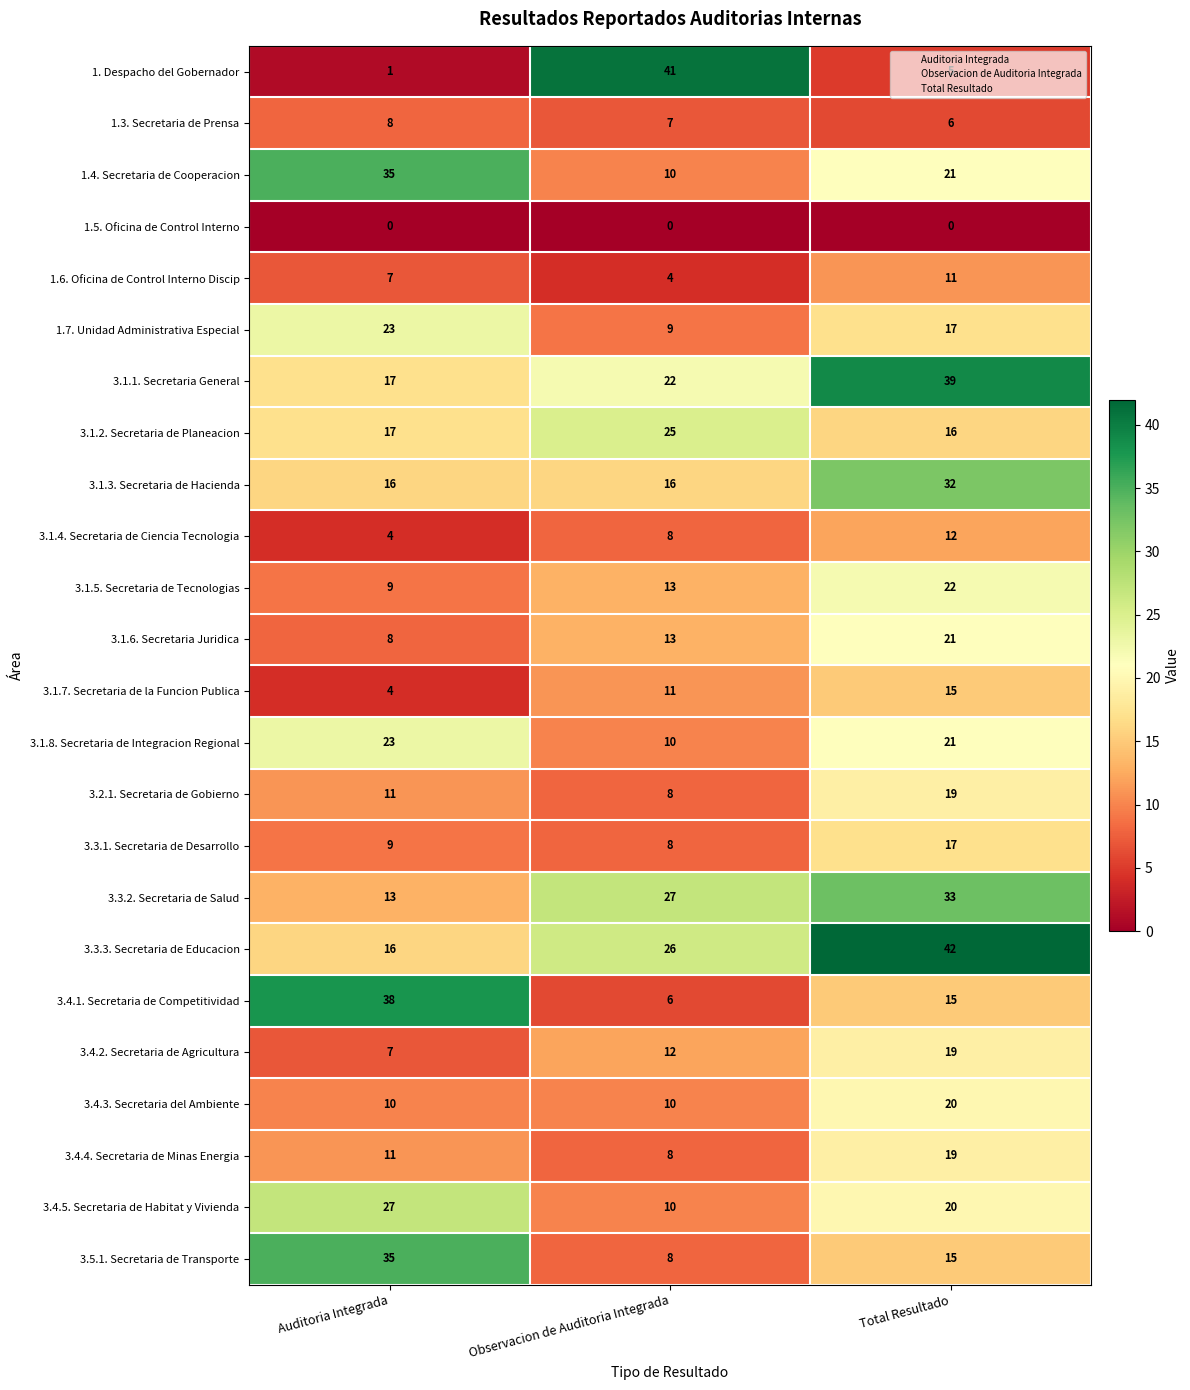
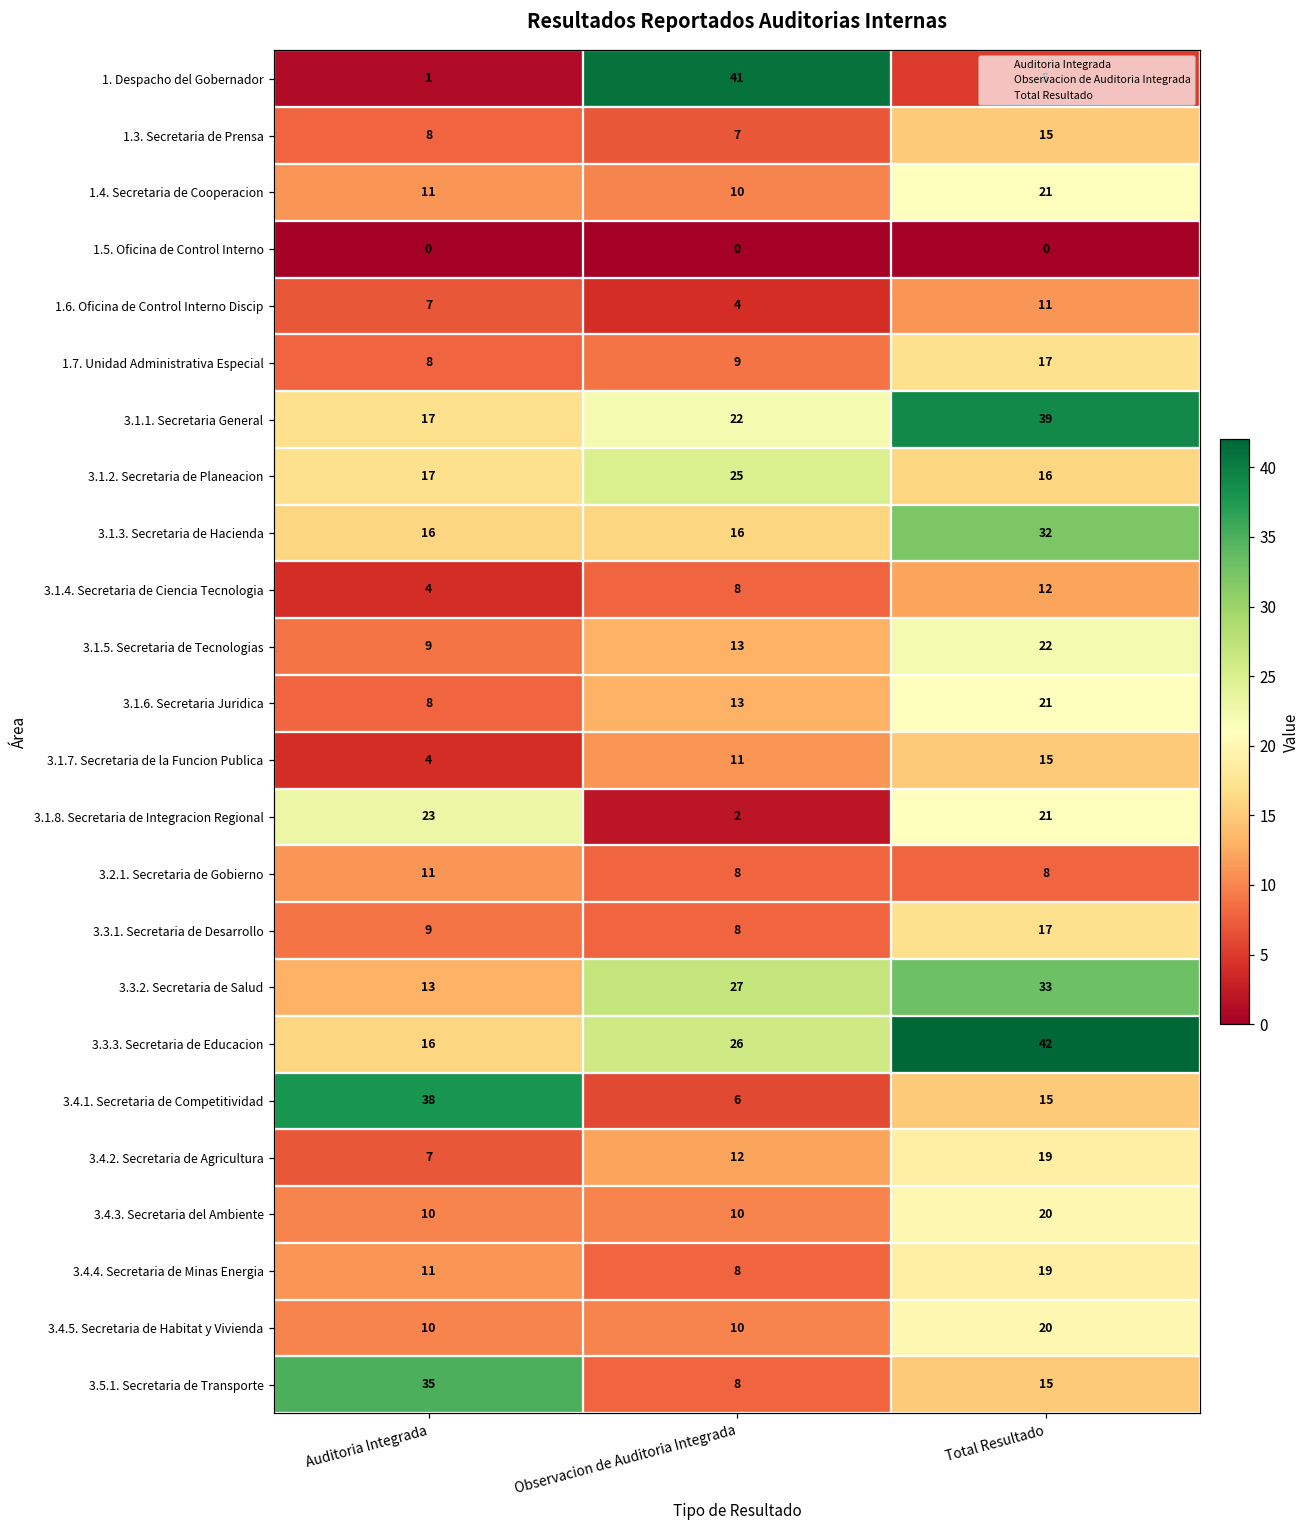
1.3. Secretaria de Prensa, Total Resultado: 6 -> 15
1.4. Secretaria de Cooperacion, Auditoria Integrada: 35 -> 11
1.7. Unidad Administrativa Especial, Auditoria Integrada: 23 -> 8
3.1.8. Secretaria de Integracion Regional, Observacion de Auditoria Integrada: 10 -> 2
3.2.1. Secretaria de Gobierno, Total Resultado: 19 -> 8
3.4.5. Secretaria de Habitat y Vivienda, Auditoria Integrada: 27 -> 10
